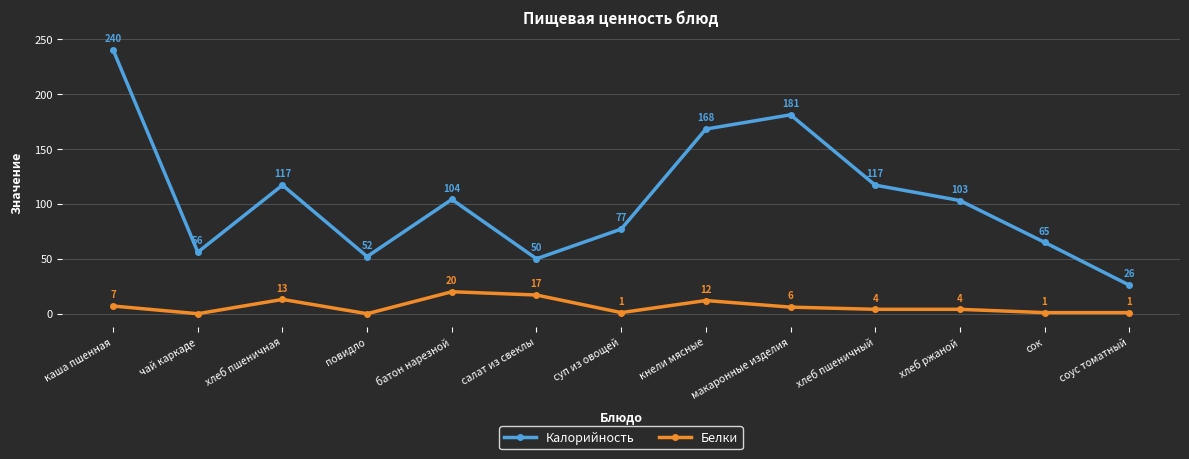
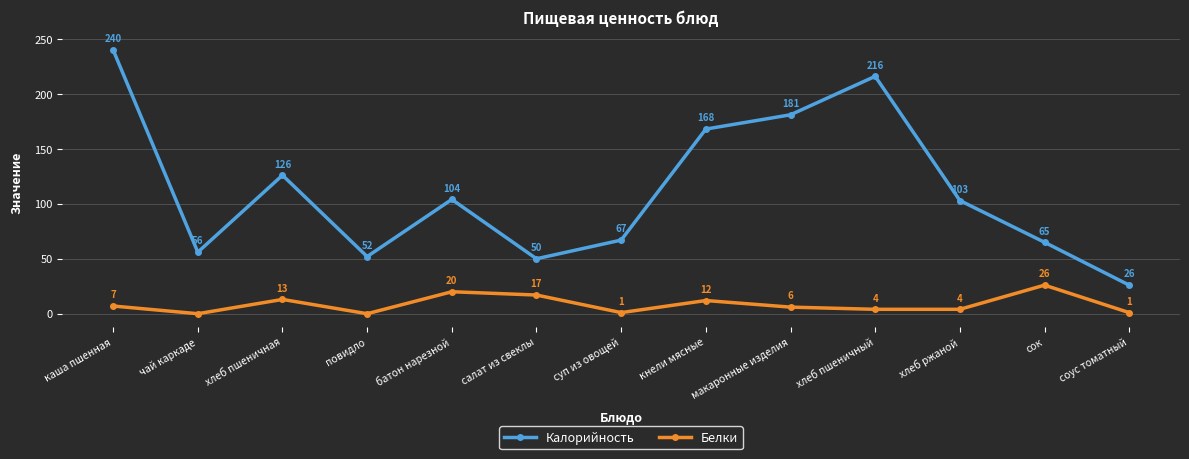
Калорийность, хлеб пшеничная: 117 -> 126
Калорийность, суп из овощей: 77 -> 67
Калорийность, хлеб пшеничный: 117 -> 216
Белки, сок: 1 -> 26
